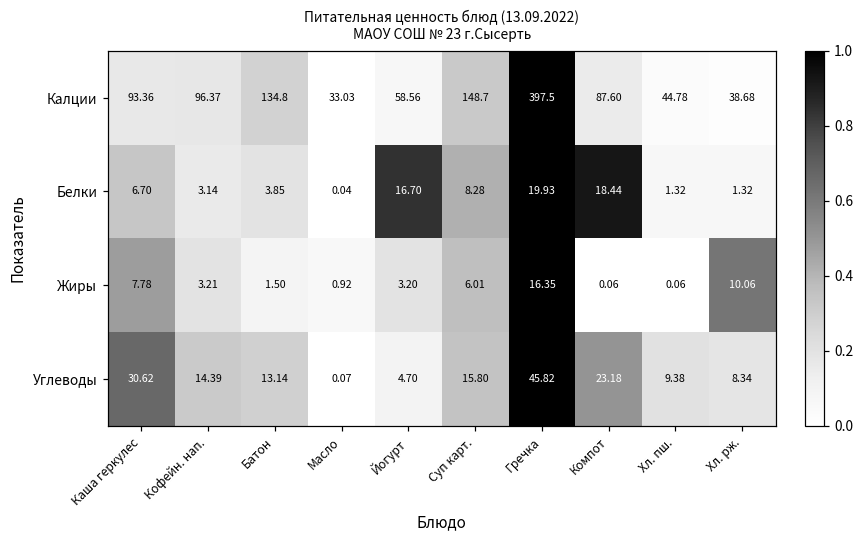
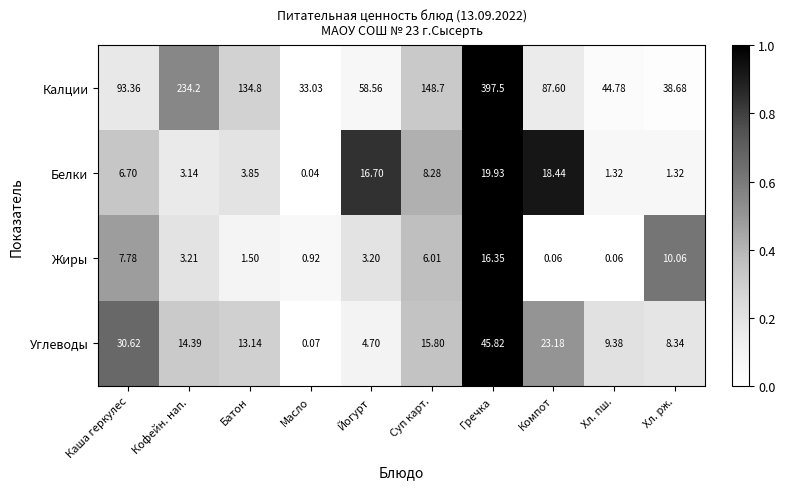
Калции, Кофейн. нап.: 96.37 -> 234.2
